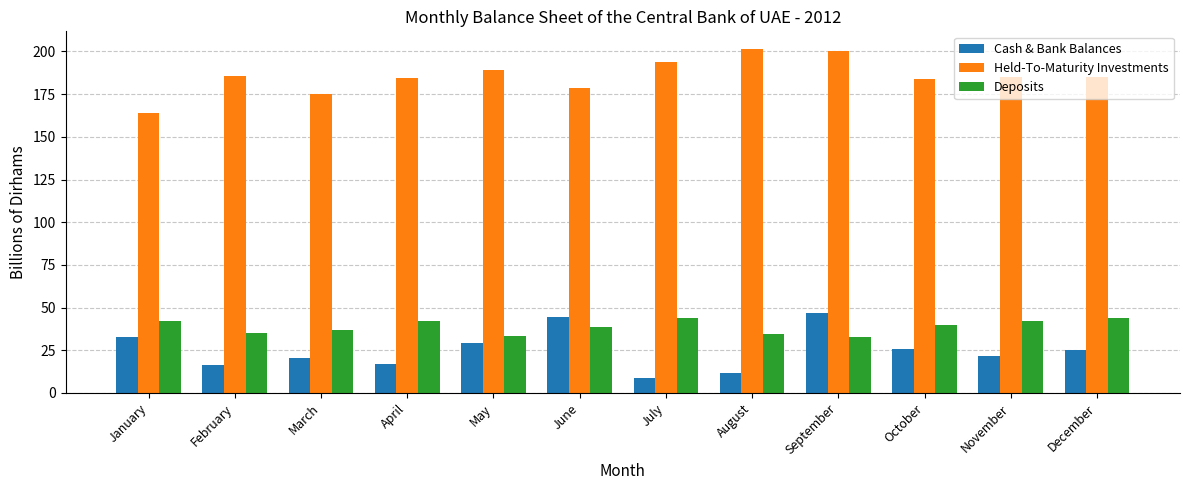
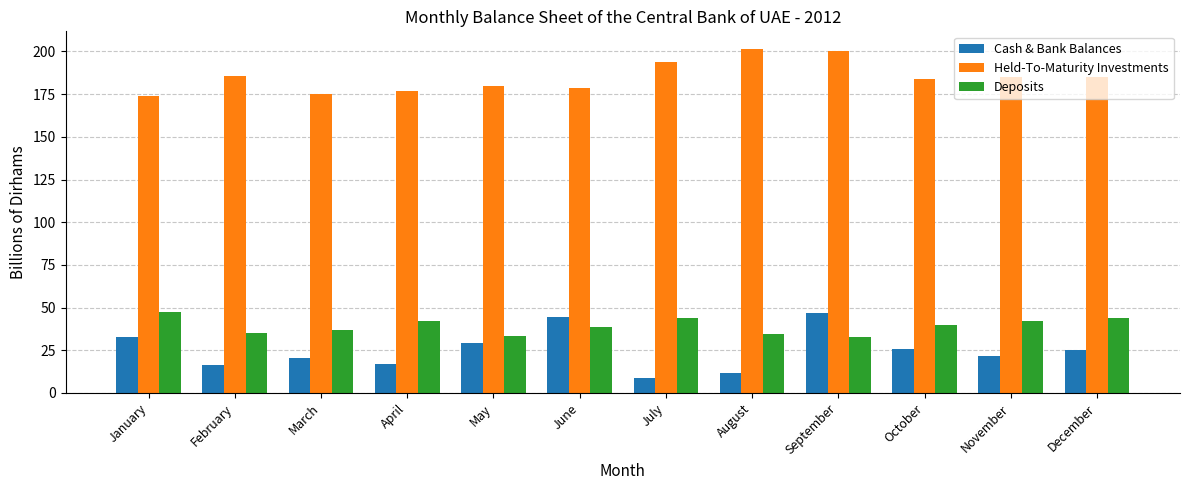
Held-To-Maturity Investments, January: 164 -> 174
Deposits, January: 42 -> 48
Held-To-Maturity Investments, April: 185 -> 177
Held-To-Maturity Investments, May: 189 -> 180
